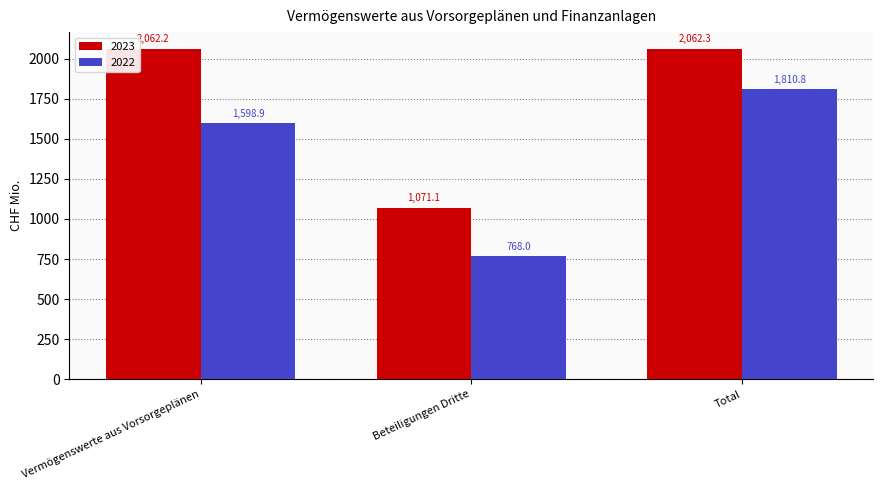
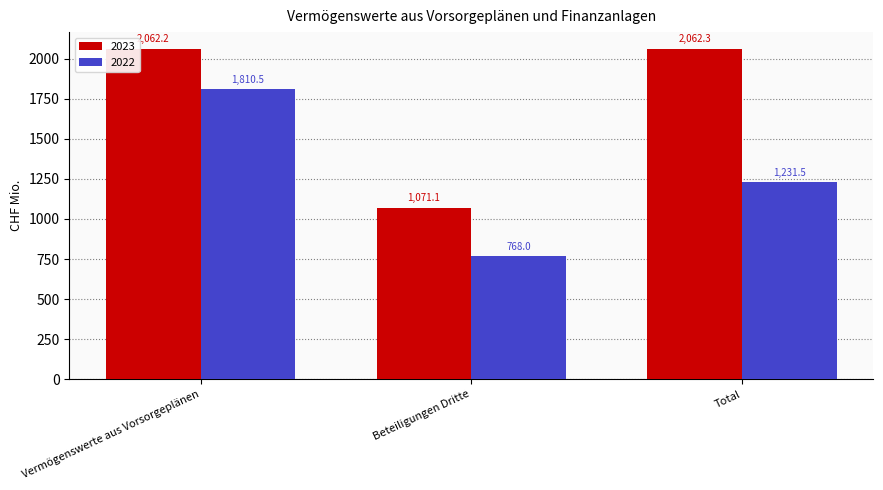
2022, Vermögenswerte aus Vorsorgeplänen: 1,598.9 -> 1,810.5
2022, Total: 1,810.8 -> 1,231.5
